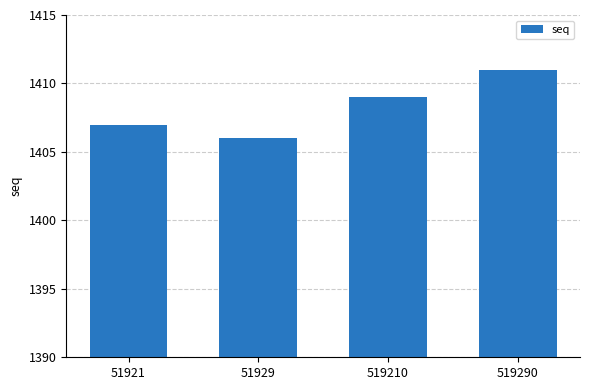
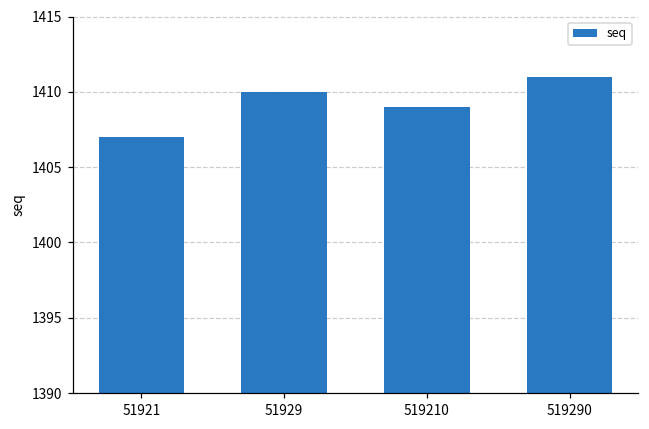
51929: 1406 -> 1410
